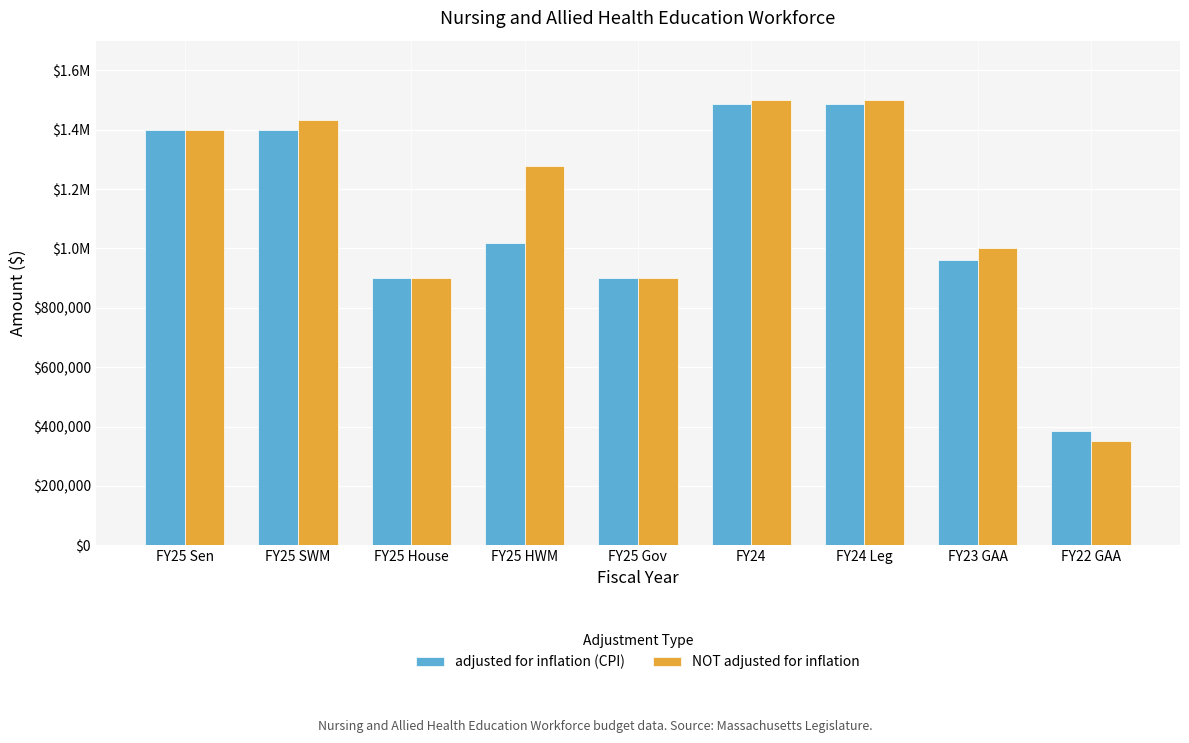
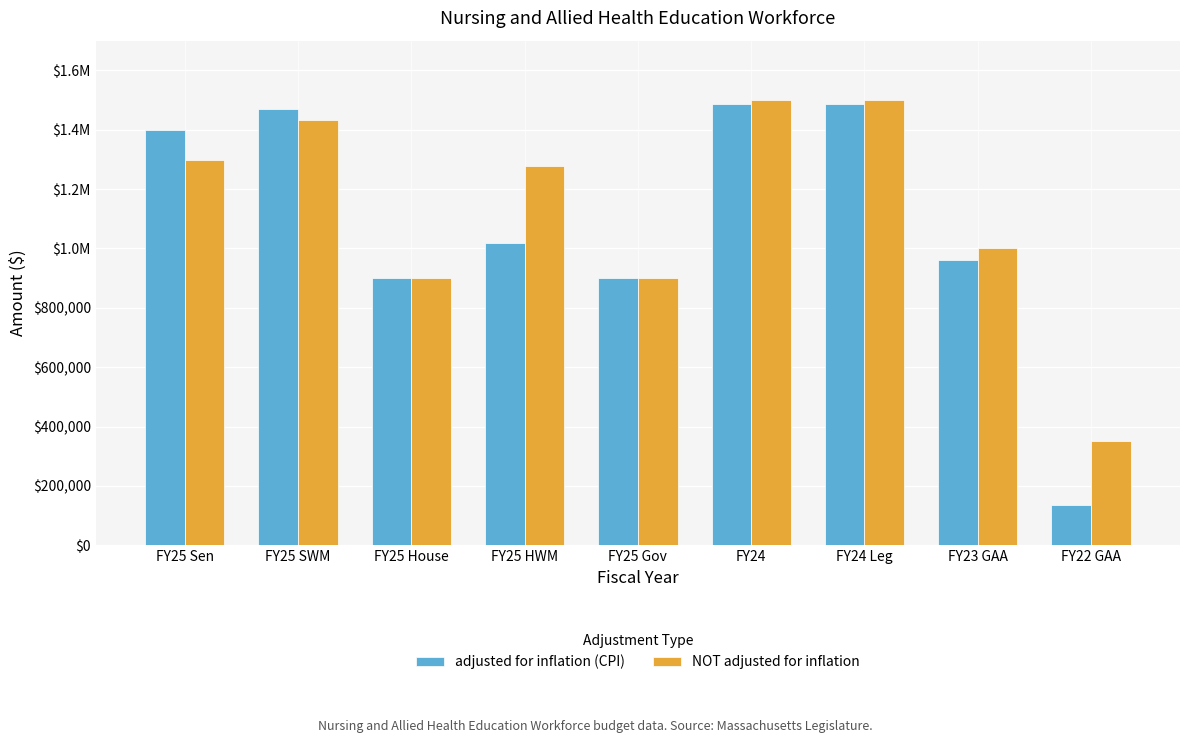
NOT adjusted for inflation, FY25 Sen: $1,400,000 -> $1,300,000
adjusted for inflation (CPI), FY25 SWM: $1,400,000 -> $1,470,000
adjusted for inflation (CPI), FY22 GAA: $380,000 -> $140,000
